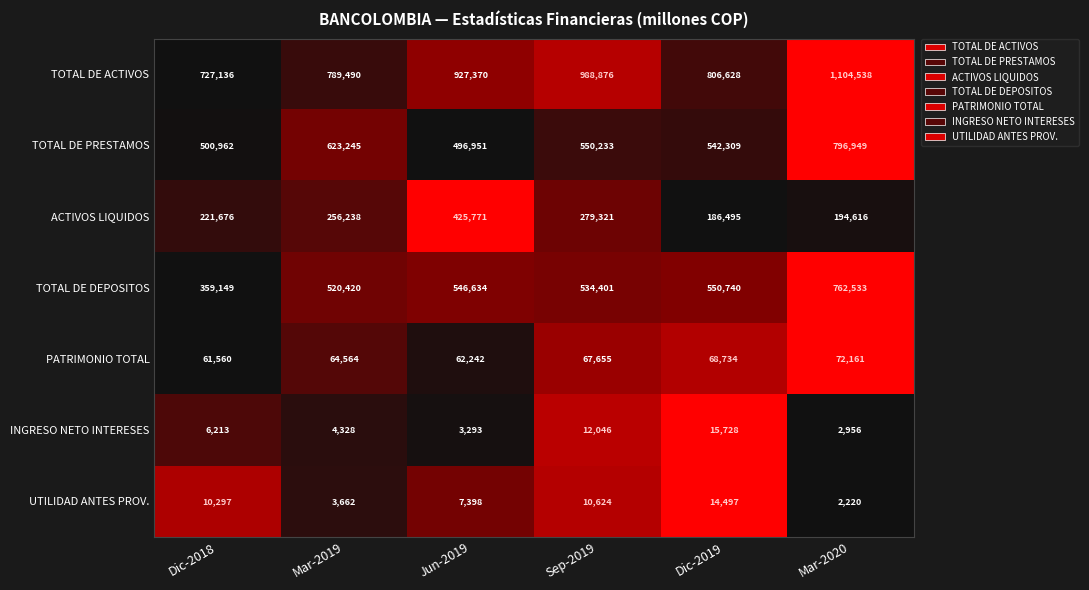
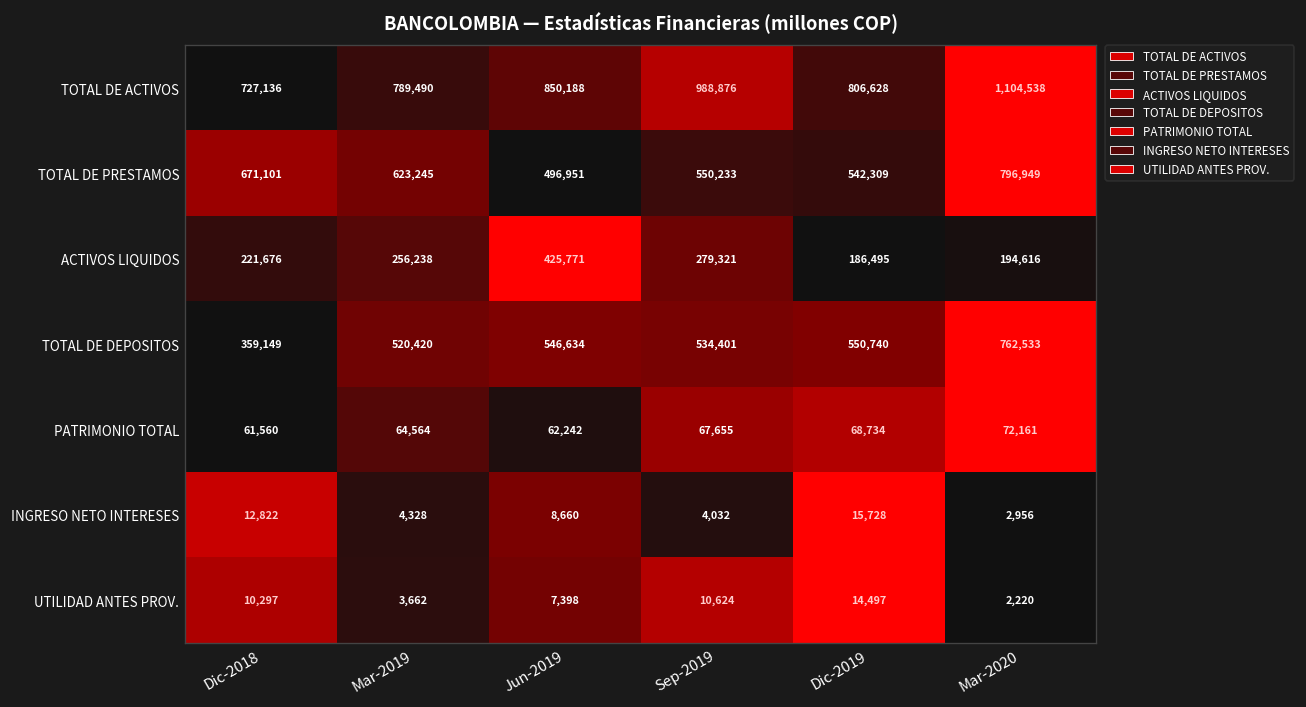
TOTAL DE ACTIVOS, Jun-2019: 927,370 -> 850,188
TOTAL DE PRESTAMOS, Dic-2018: 500,962 -> 671,101
INGRESO NETO INTERESES, Dic-2018: 6,213 -> 12,822
INGRESO NETO INTERESES, Jun-2019: 3,293 -> 8,660
INGRESO NETO INTERESES, Sep-2019: 12,046 -> 4,032
